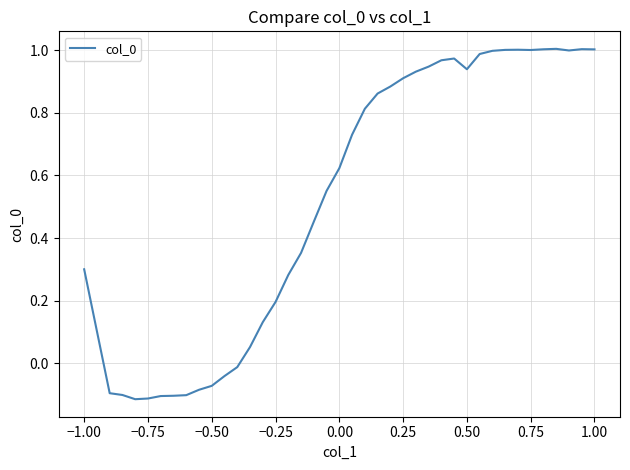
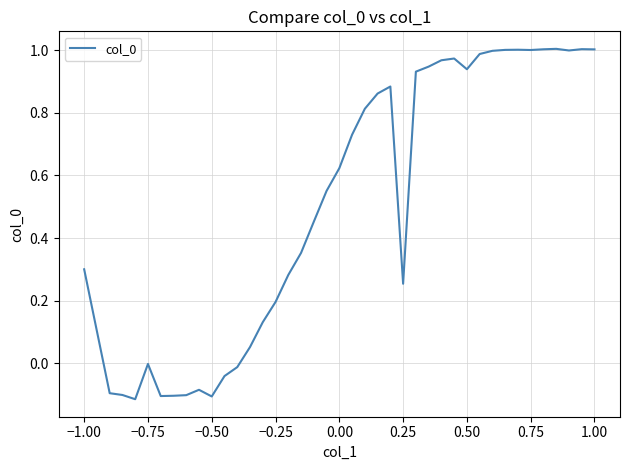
−0.75: -0.11 -> 0.00
−0.50: -0.07 -> -0.11
0.25: 0.91 -> 0.25
